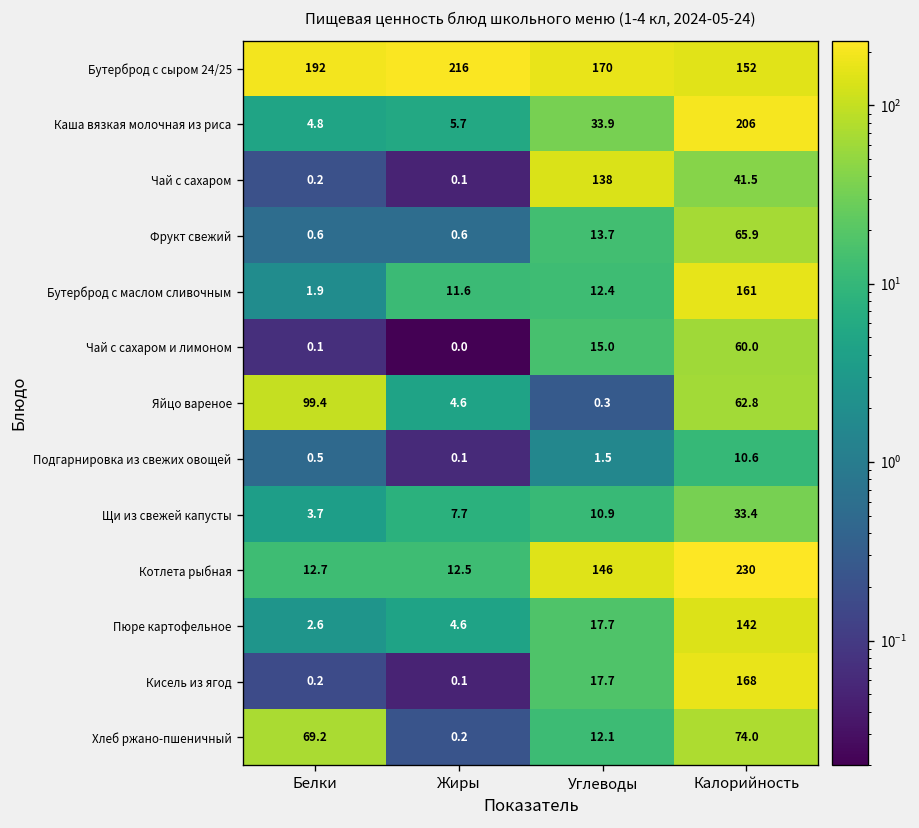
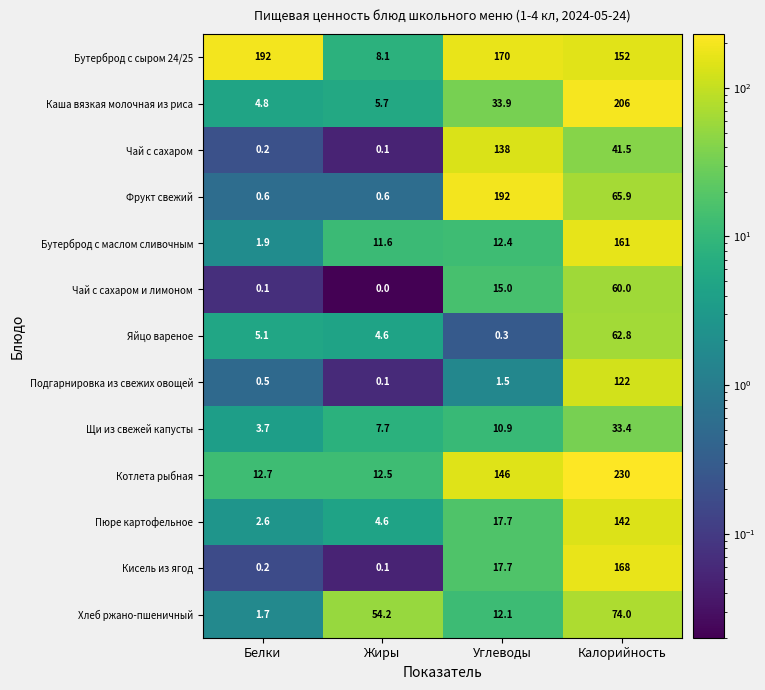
Бутерброд с сыром 24/25, Жиры: 216 -> 8.1
Фрукт свежий, Углеводы: 13.7 -> 192
Яйцо вареное, Белки: 99.4 -> 5.1
Подгарнировка из свежих овощей, Калорийность: 10.6 -> 122
Хлеб ржано-пшеничный, Белки: 69.2 -> 1.7
Хлеб ржано-пшеничный, Жиры: 0.2 -> 54.2
